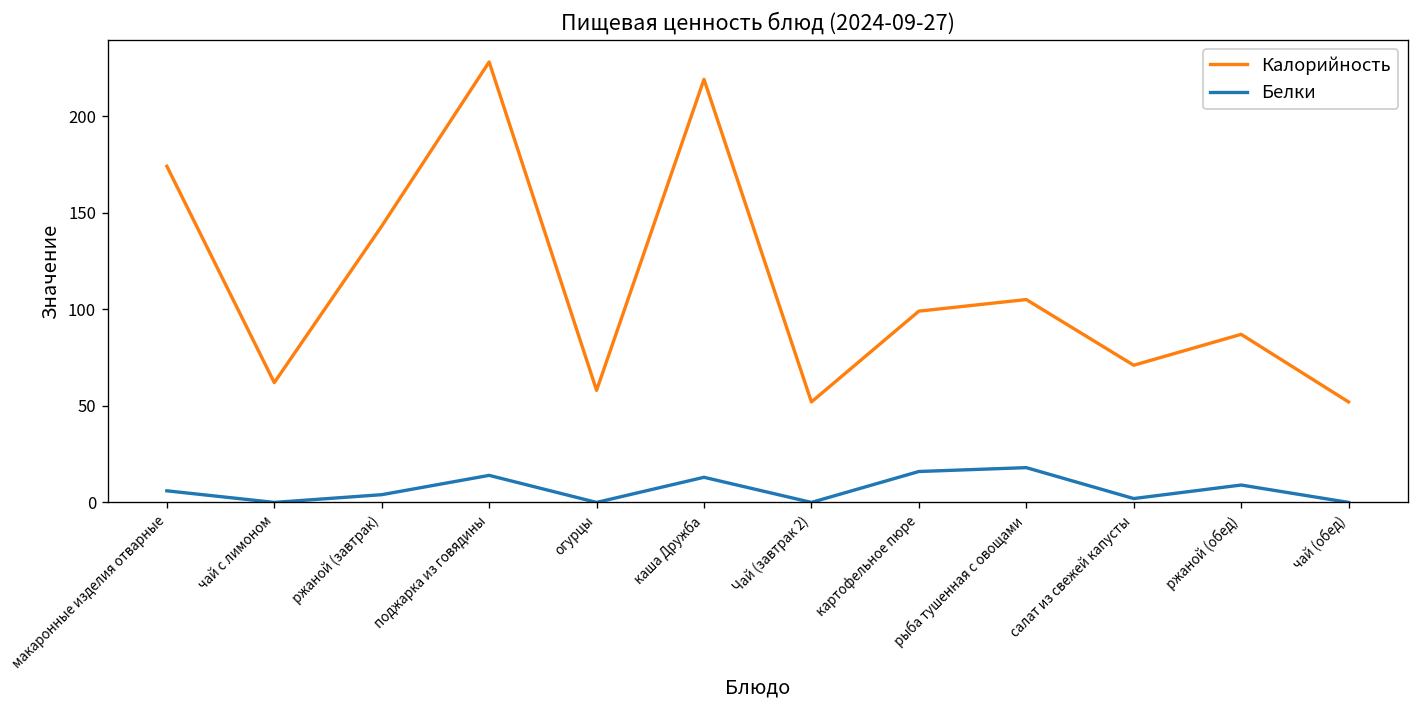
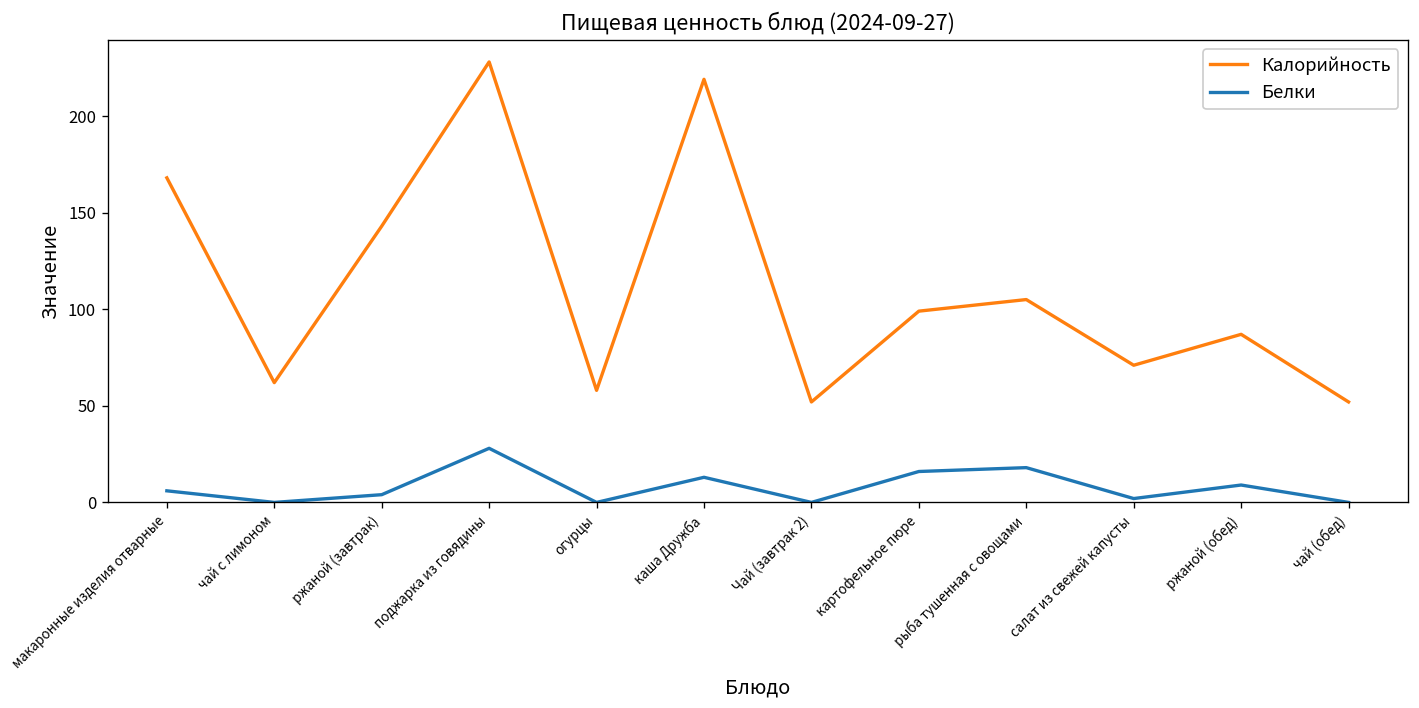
Калорийность, макаронные изделия отварные: 174 -> 168
Белки, поджарка из говядины: 14 -> 28
